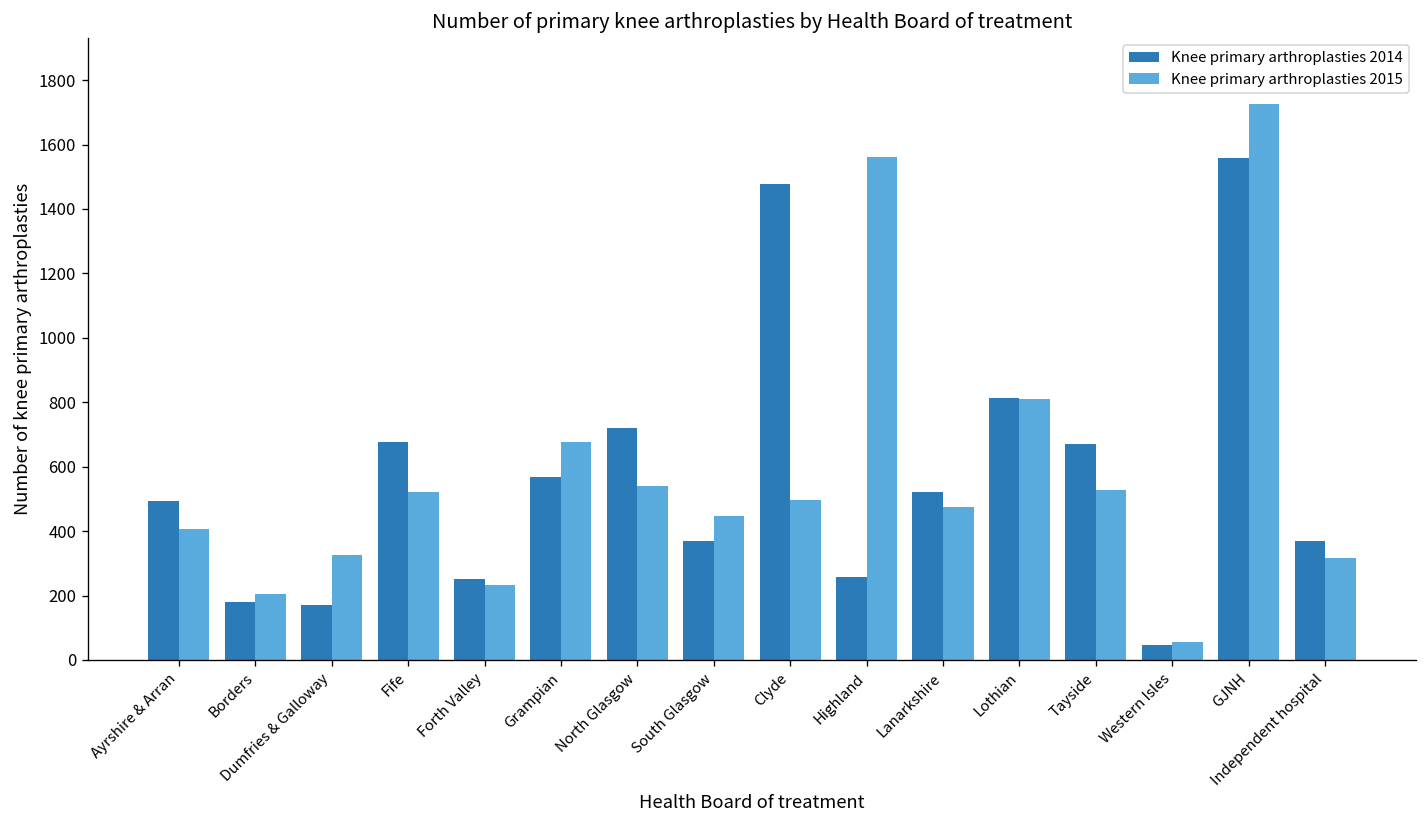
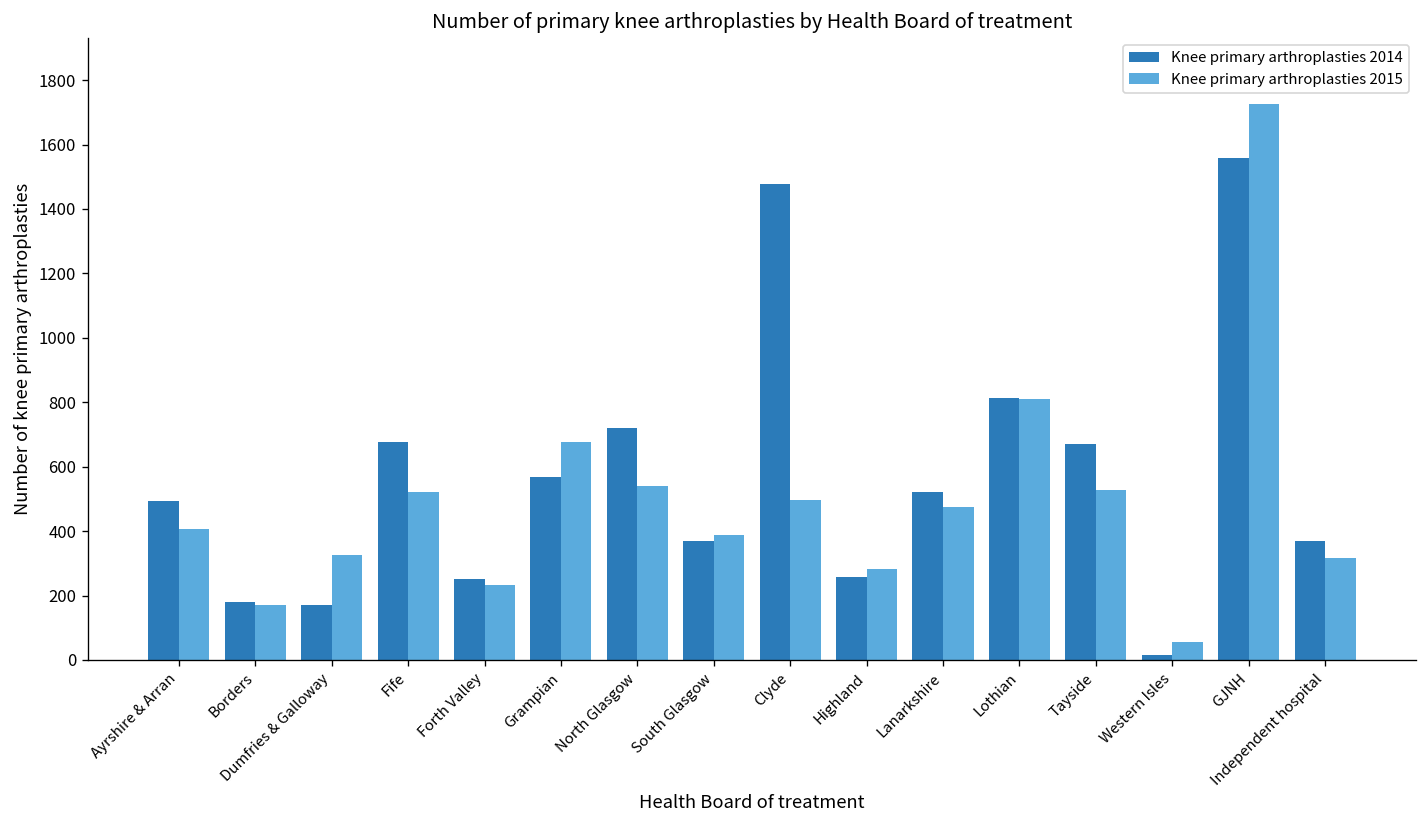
Knee primary arthroplasties 2015, Borders: 210 -> 170
Knee primary arthroplasties 2015, South Glasgow: 450 -> 390
Knee primary arthroplasties 2015, Highland: 1560 -> 280
Knee primary arthroplasties 2014, Western Isles: 50 -> 20
